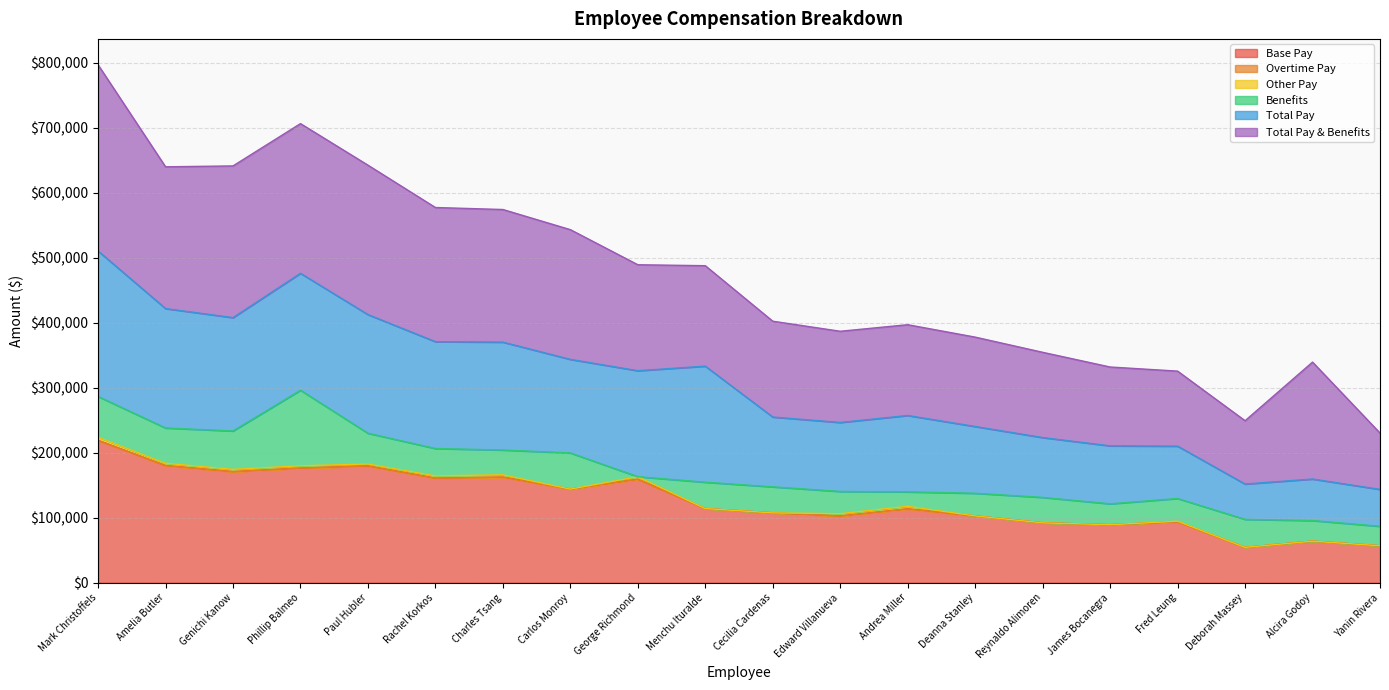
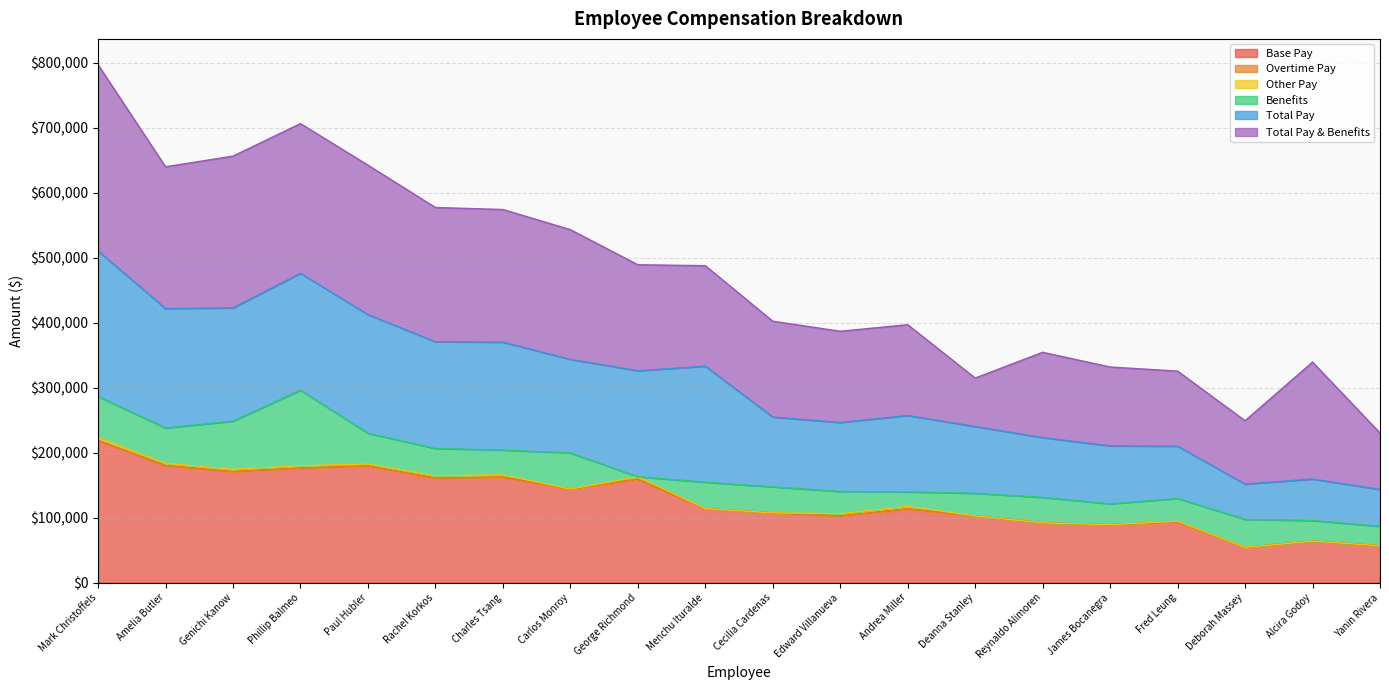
Benefits, Genichi Kanow: $60,000 -> $70,000
Total Pay & Benefits, Deanna Stanley: $140,000 -> $70,000
